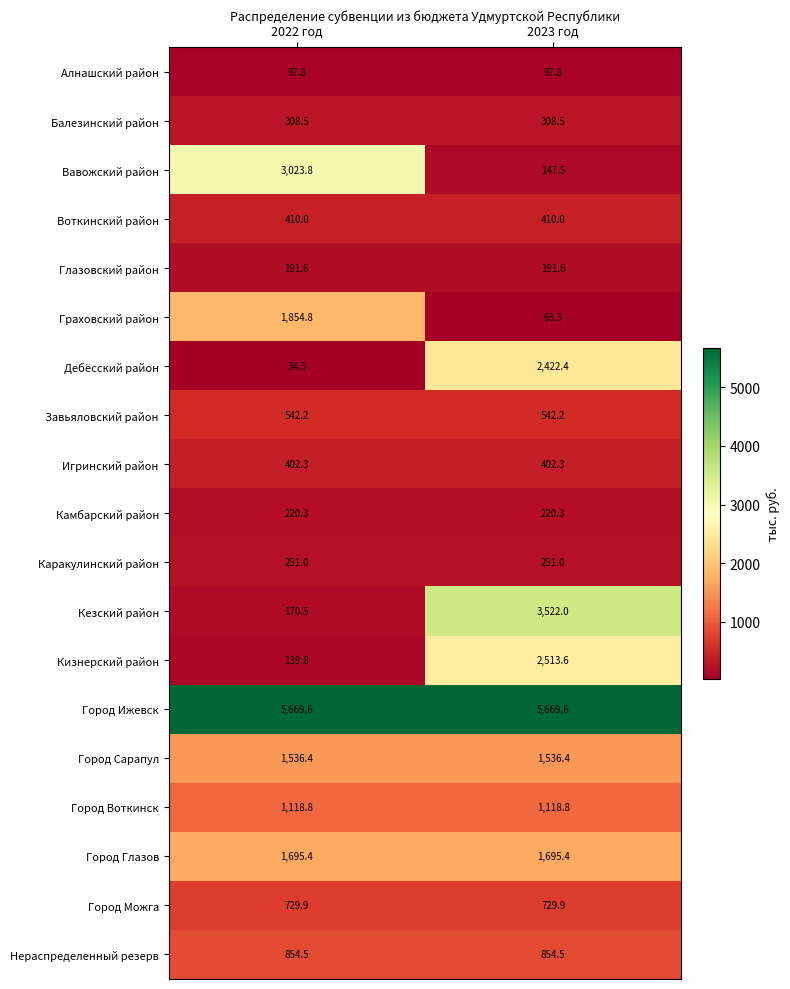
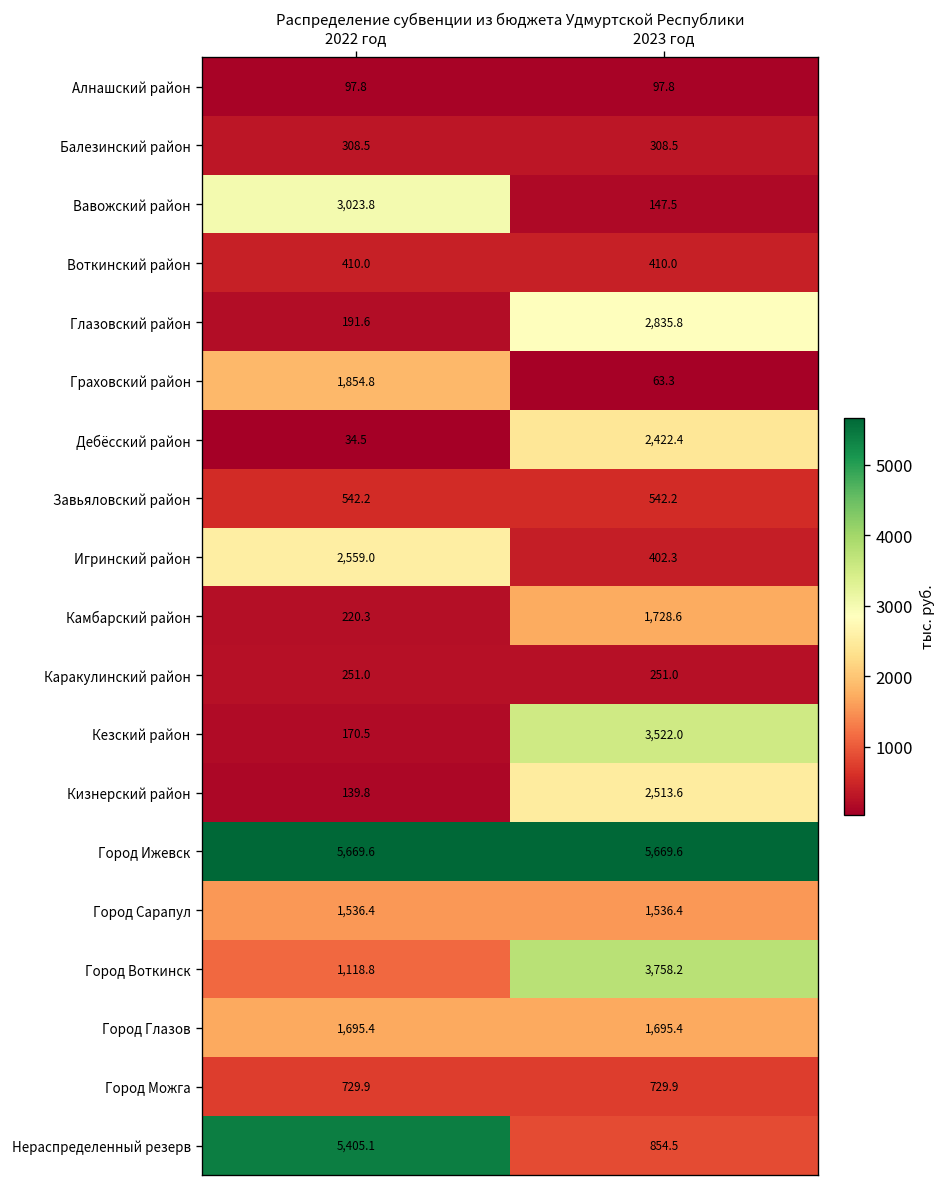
Глазовский район, 2023 год: 191.6 -> 2,835.8
Игринский район, 2022 год: 402.3 -> 2,559.0
Камбарский район, 2023 год: 220.3 -> 1,728.6
Город Воткинск, 2023 год: 1,118.8 -> 3,758.2
Нераспределенный резерв, 2022 год: 854.5 -> 5,405.1
